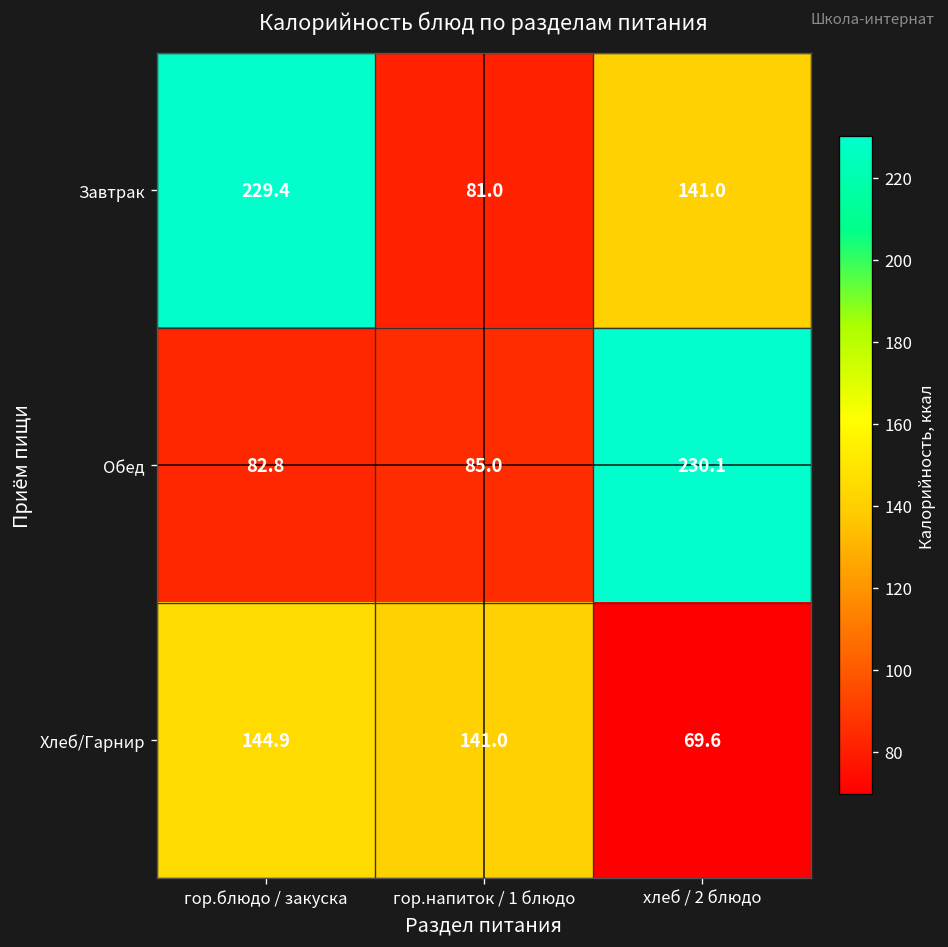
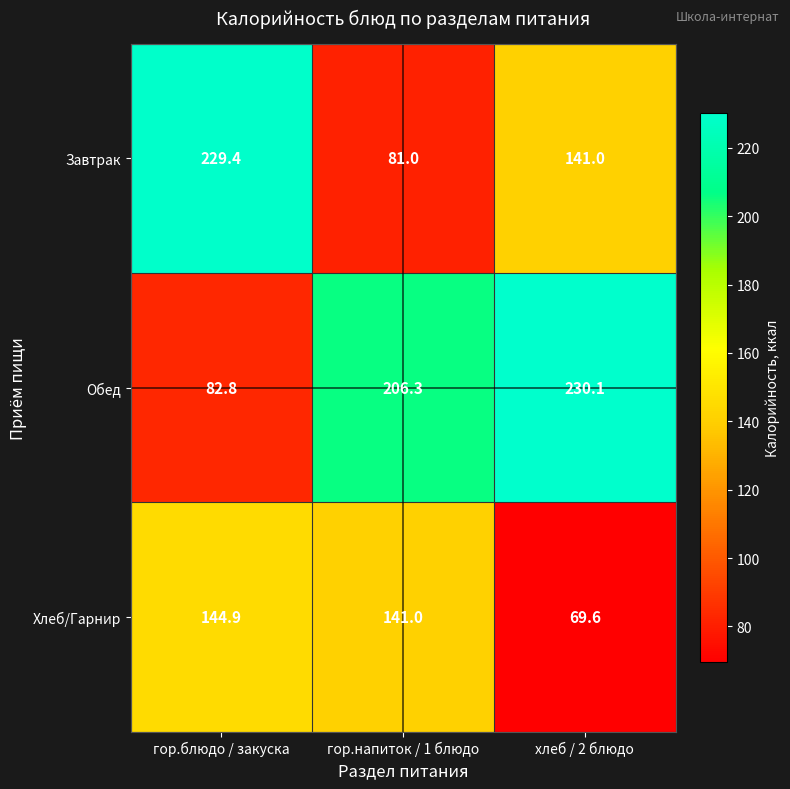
Обед, гор.напиток / 1 блюдо: 85.0 -> 206.3
